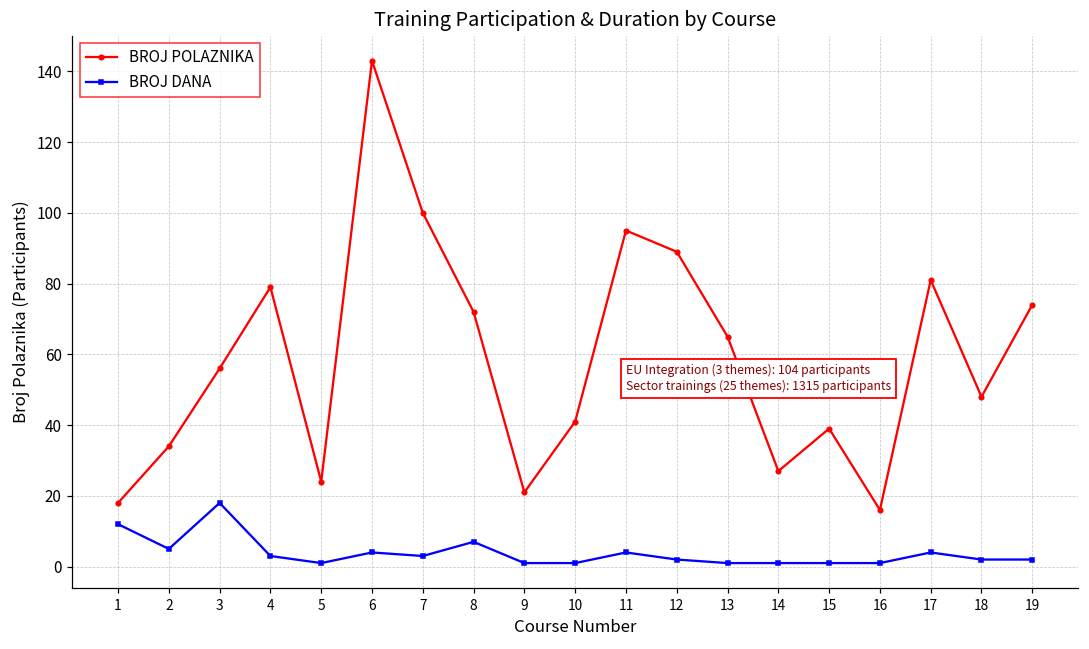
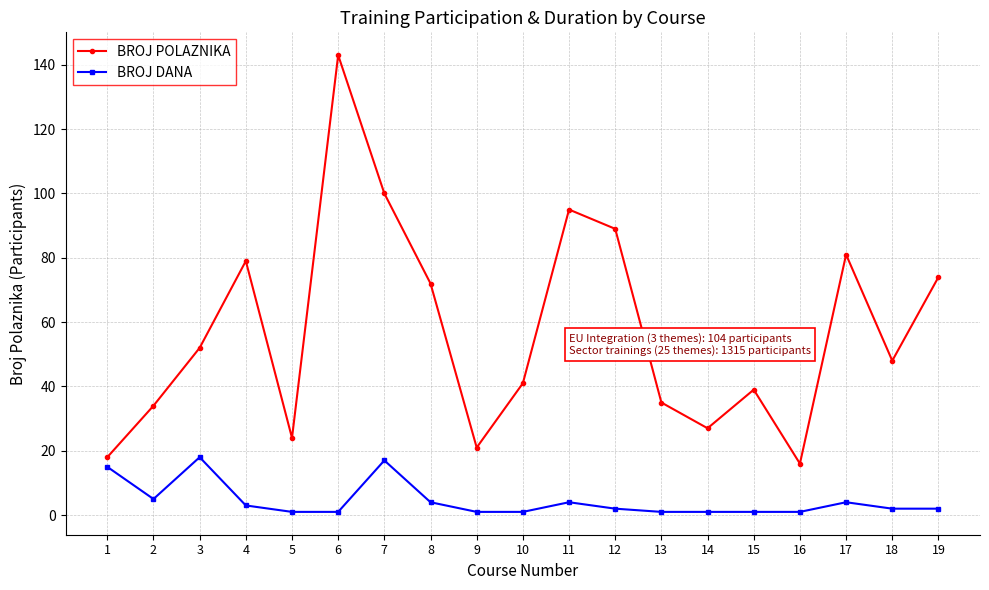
BROJ DANA, 1: 12 -> 15
BROJ POLAZNIKA, 3: 56 -> 52
BROJ DANA, 6: 4 -> 1
BROJ DANA, 7: 3 -> 17
BROJ DANA, 8: 7 -> 4
BROJ POLAZNIKA, 13: 65 -> 35
